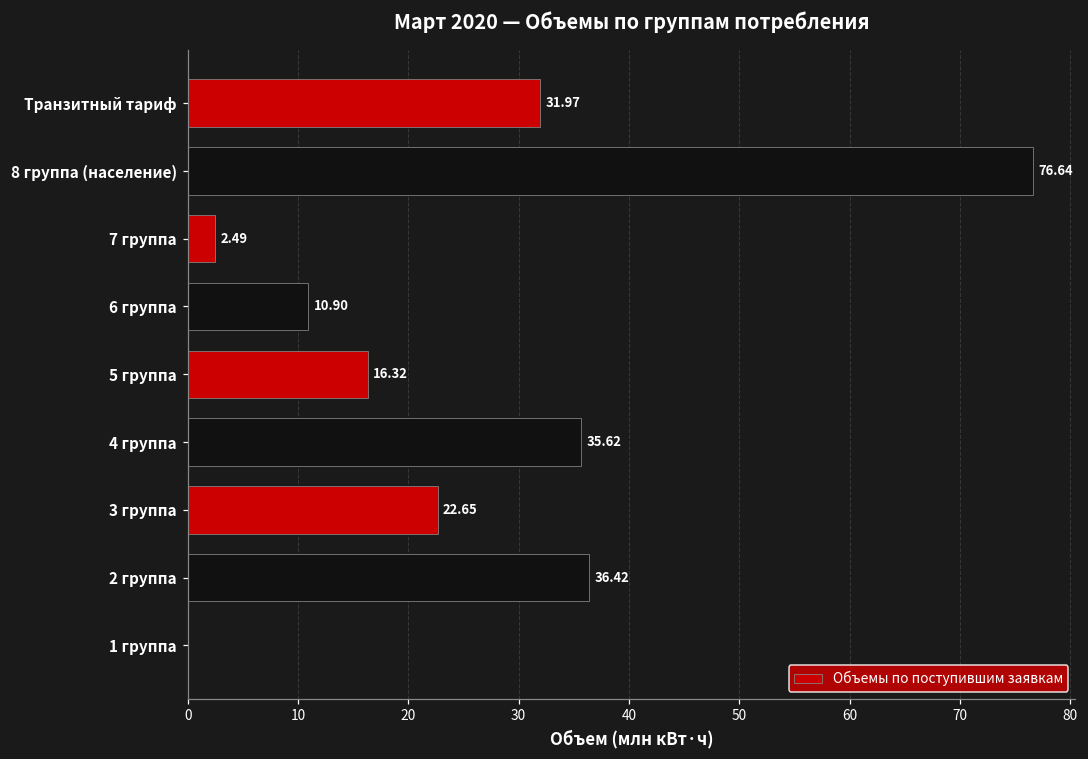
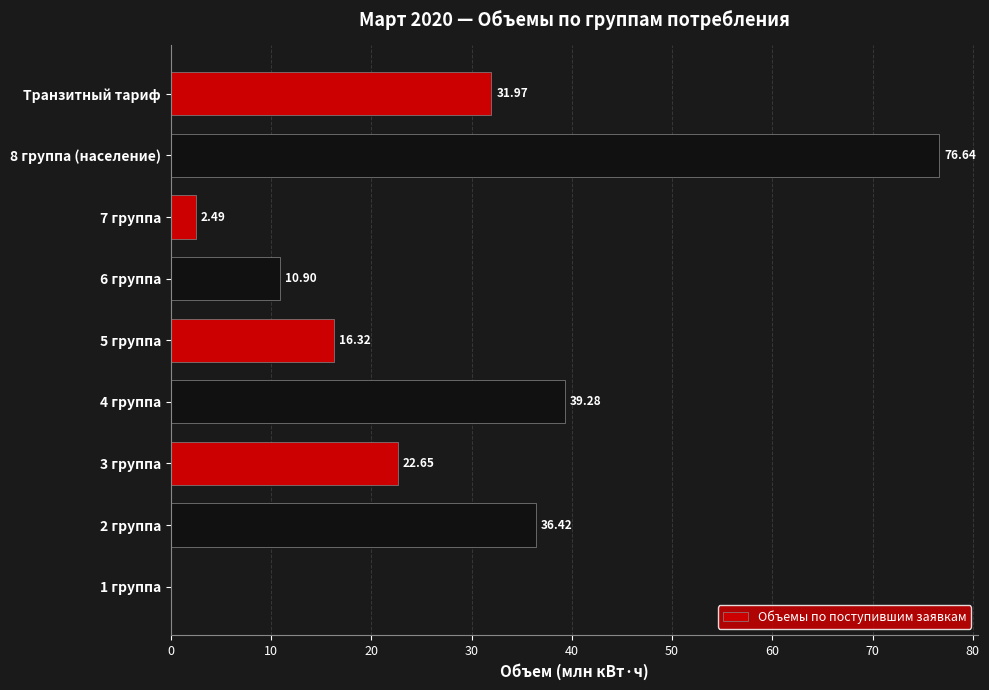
4 группа: 35.62 -> 39.28
